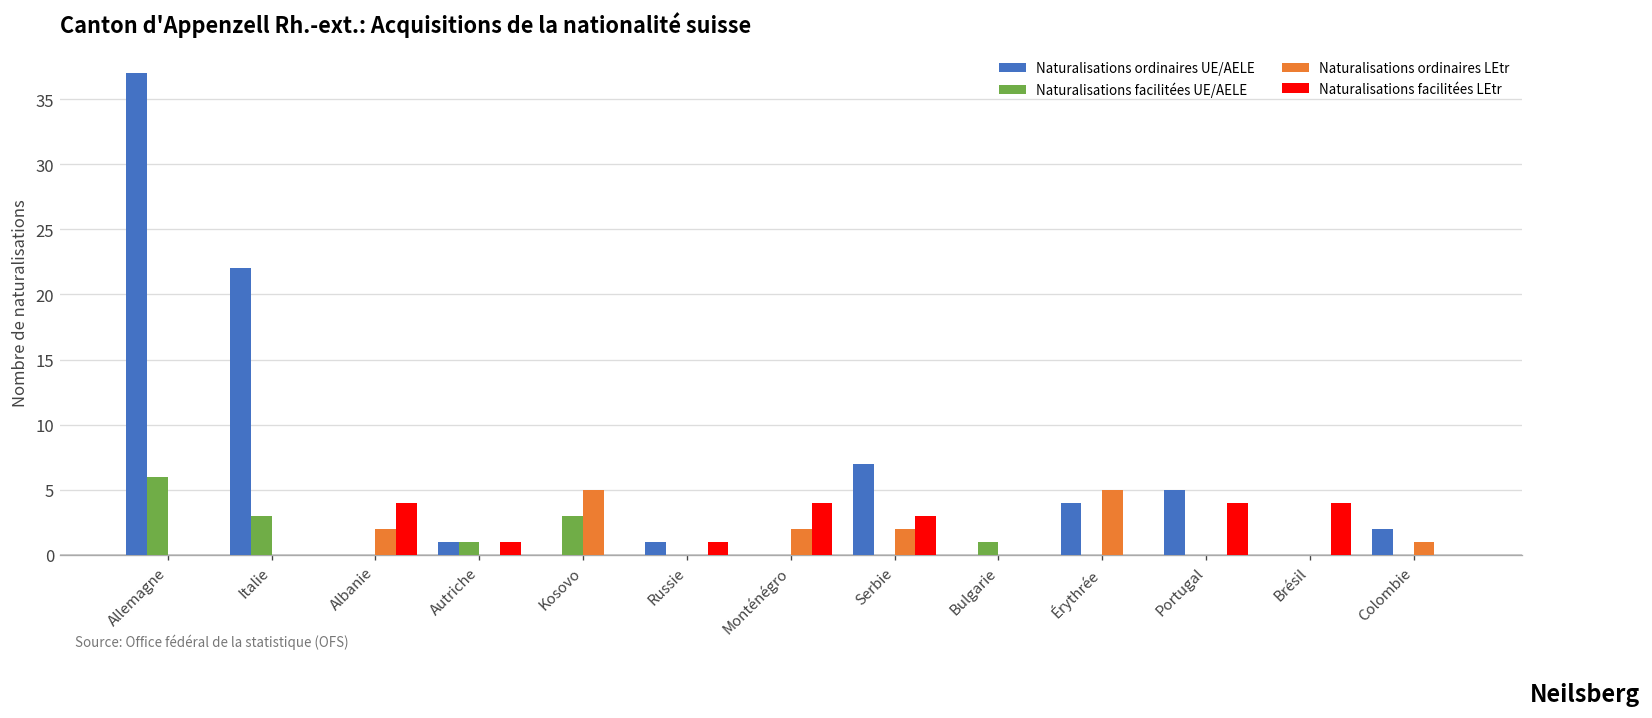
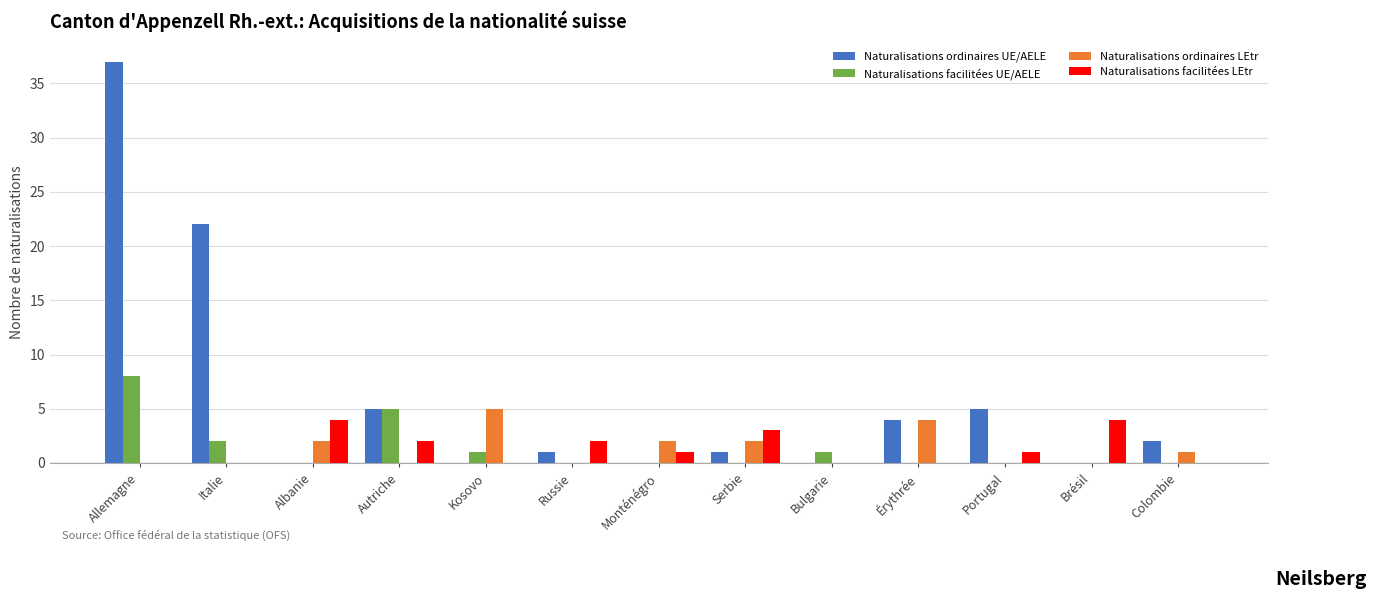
Naturalisations facilitées UE/AELE, Allemagne: 6 -> 8
Naturalisations facilitées UE/AELE, Italie: 3 -> 2
Naturalisations ordinaires UE/AELE, Autriche: 1 -> 5
Naturalisations facilitées UE/AELE, Autriche: 1 -> 5
Naturalisations facilitées LEtr, Autriche: 1 -> 2
Naturalisations facilitées UE/AELE, Kosovo: 3 -> 1
Naturalisations facilitées LEtr, Russie: 1 -> 2
Naturalisations facilitées LEtr, Monténégro: 4 -> 1
Naturalisations ordinaires UE/AELE, Serbie: 7 -> 1
Naturalisations ordinaires LEtr, Érythrée: 5 -> 4
Naturalisations facilitées LEtr, Portugal: 4 -> 1
